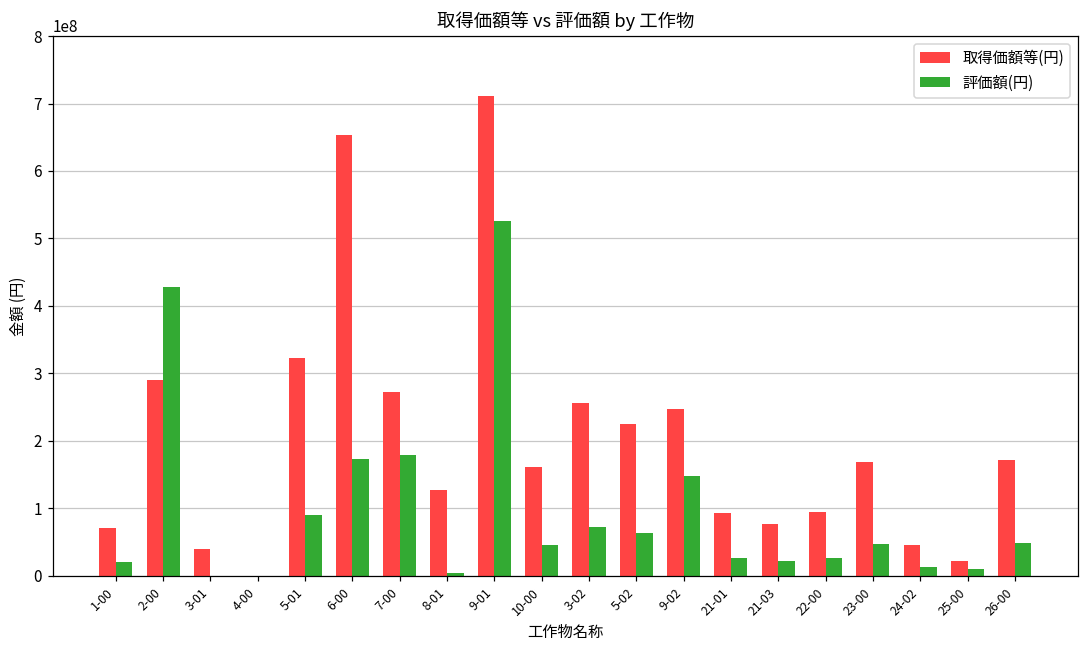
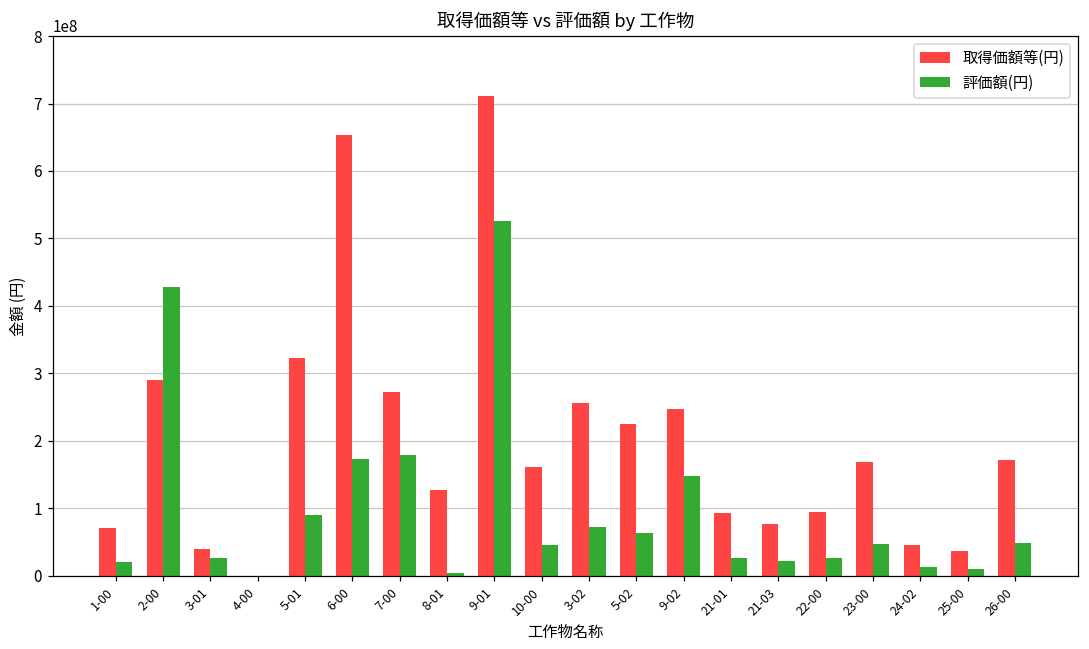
評価額(円), 3-01: 0 -> 30000000
取得価額等(円), 25-00: 20000000 -> 40000000
